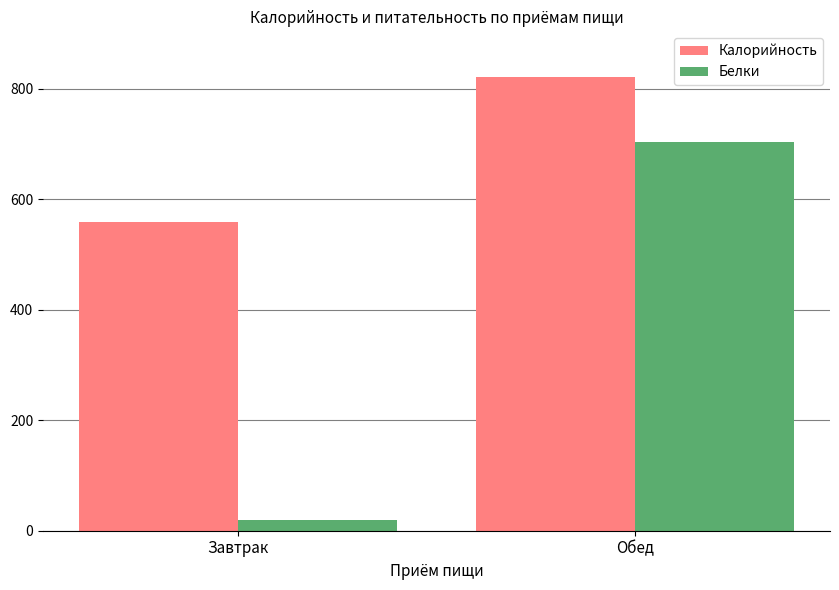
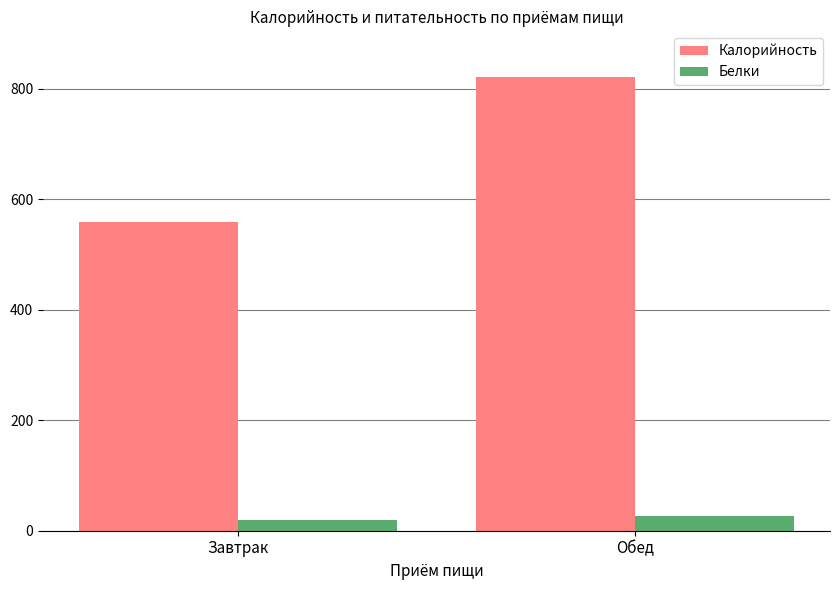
Белки, Обед: 700 -> 30
